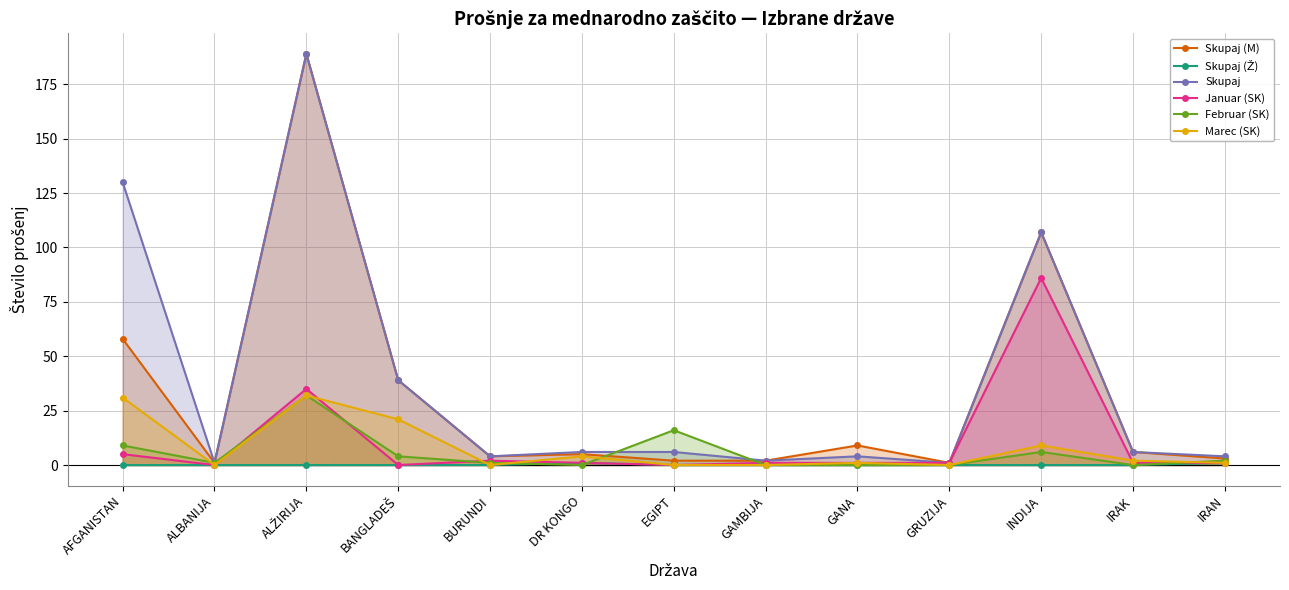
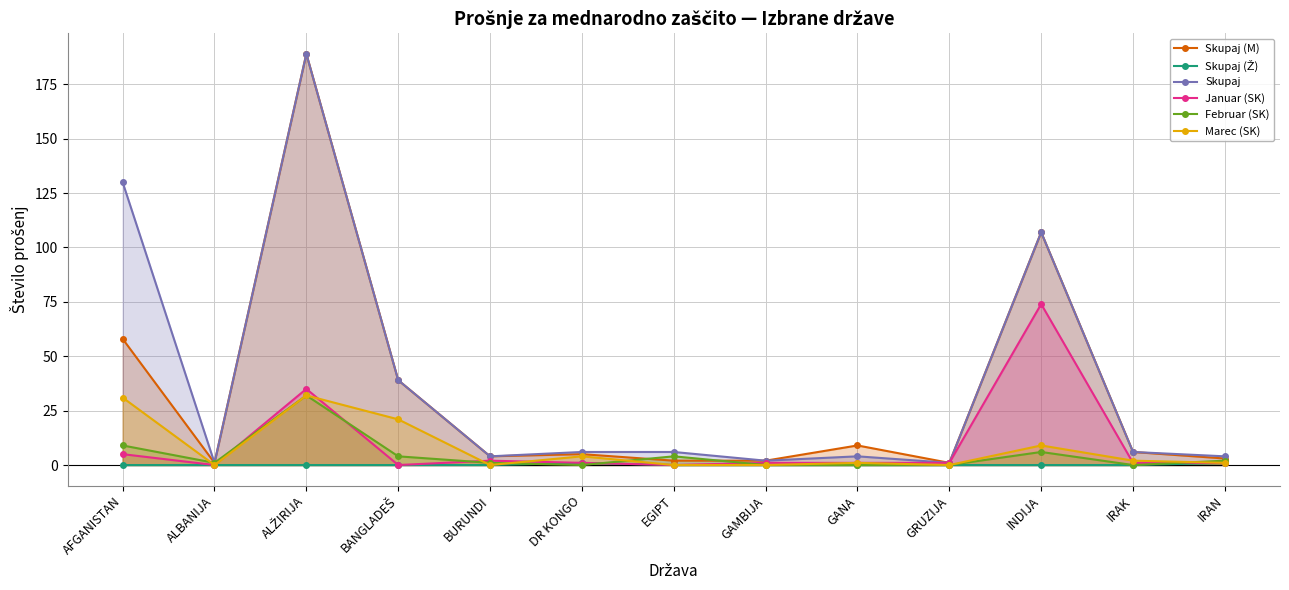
Februar (SK), EGIPT: 16 -> 4
Januar (SK), INDIJA: 86 -> 74
